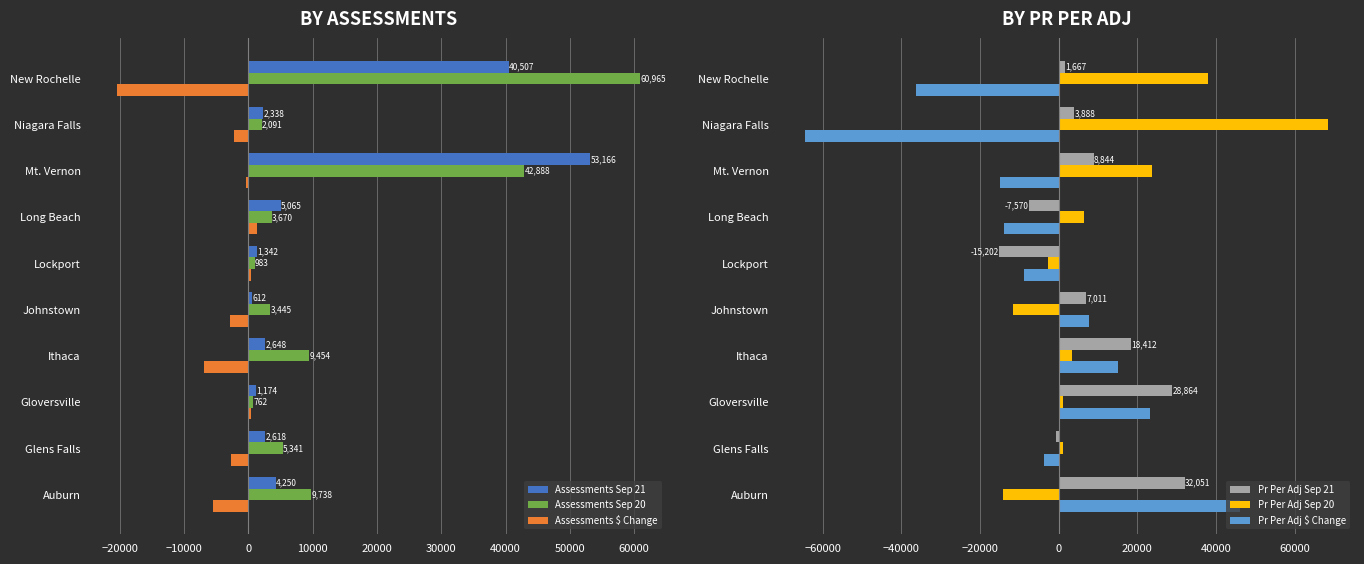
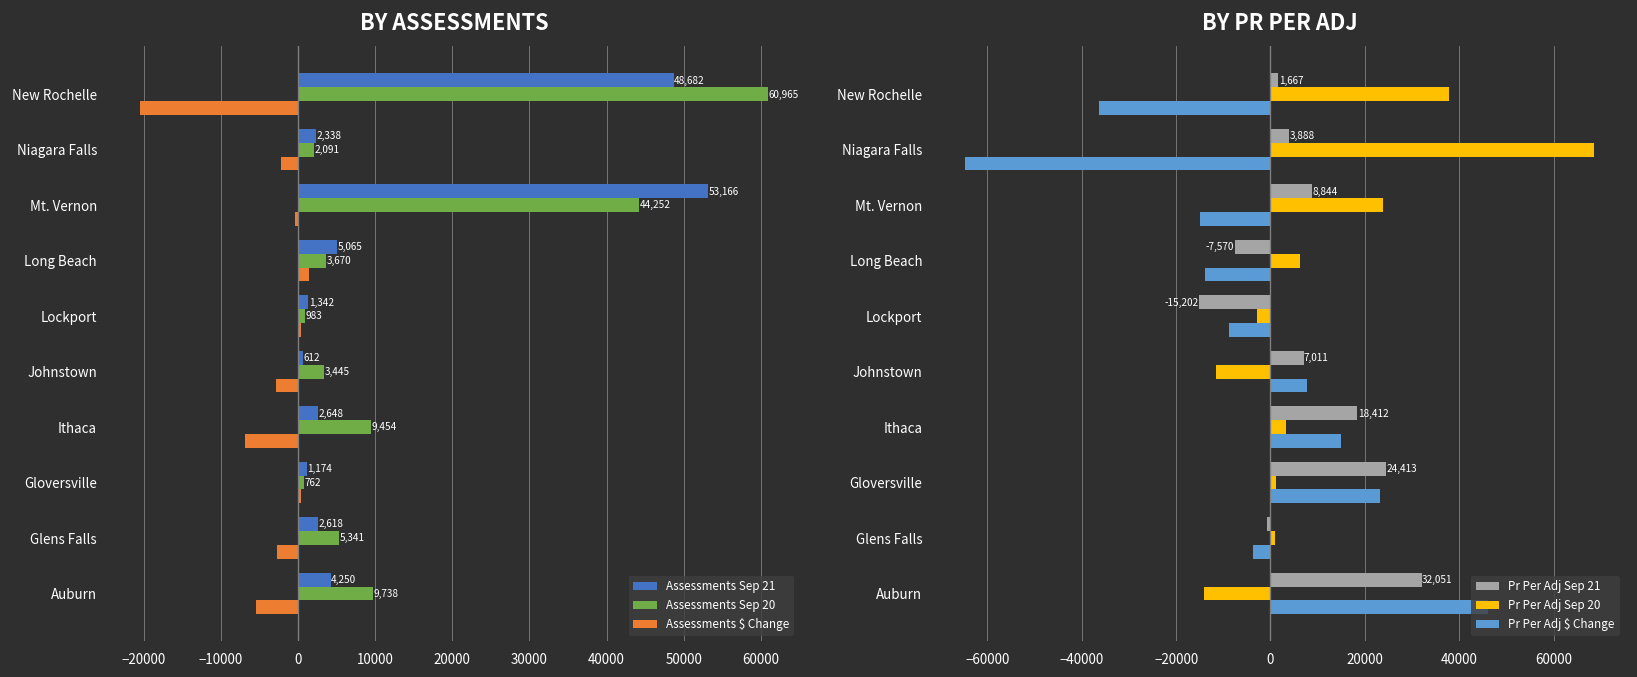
BY ASSESSMENTS, Assessments Sep 21, New Rochelle: 40,507 -> 48,682
BY ASSESSMENTS, Assessments Sep 20, Mt. Vernon: 42,888 -> 44,252
BY PR PER ADJ, Pr Per Adj Sep 21, Gloversville: 28,864 -> 24,413
